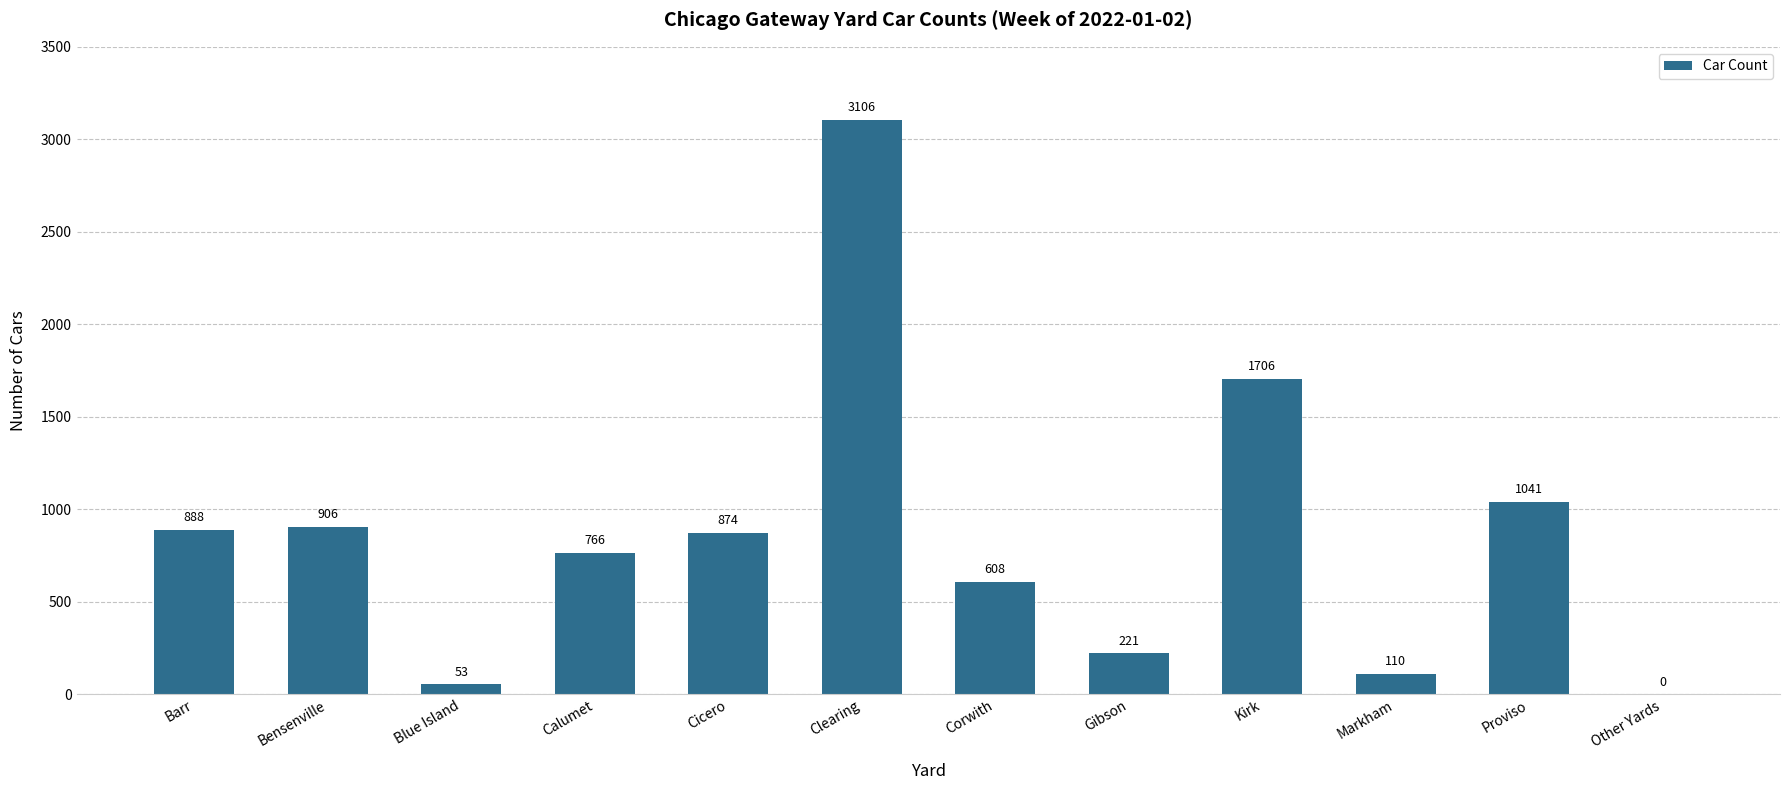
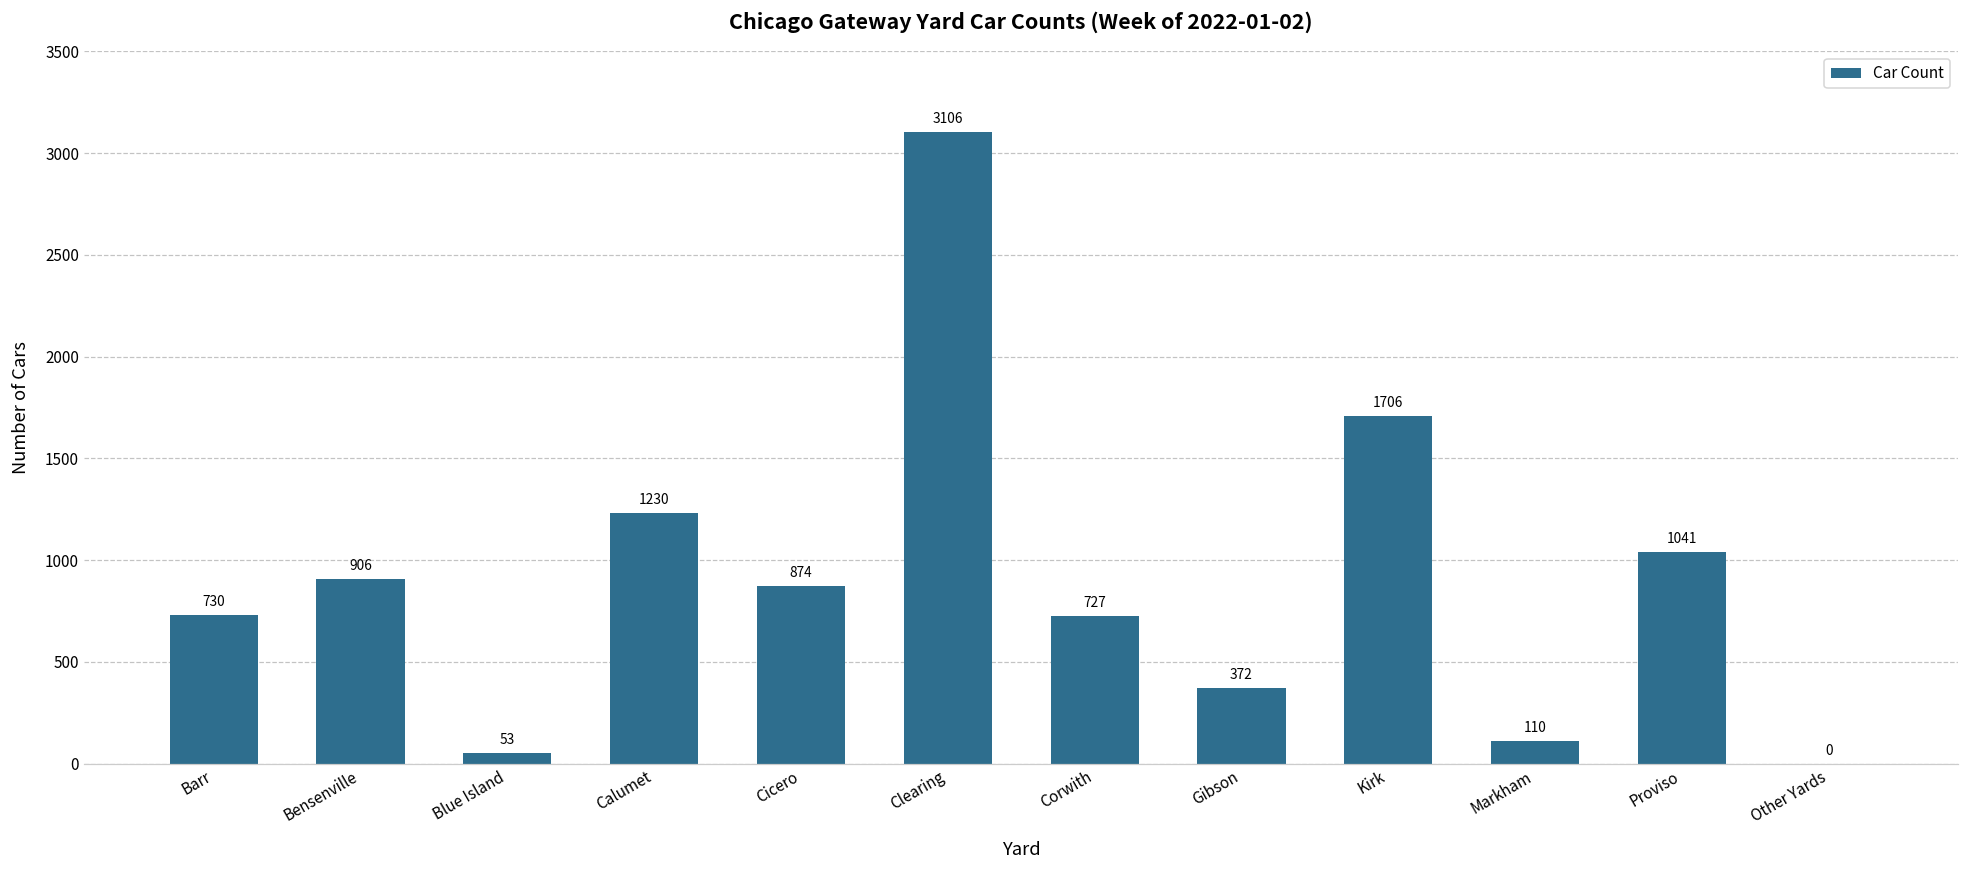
Barr: 888 -> 730
Calumet: 766 -> 1230
Corwith: 608 -> 727
Gibson: 221 -> 372
